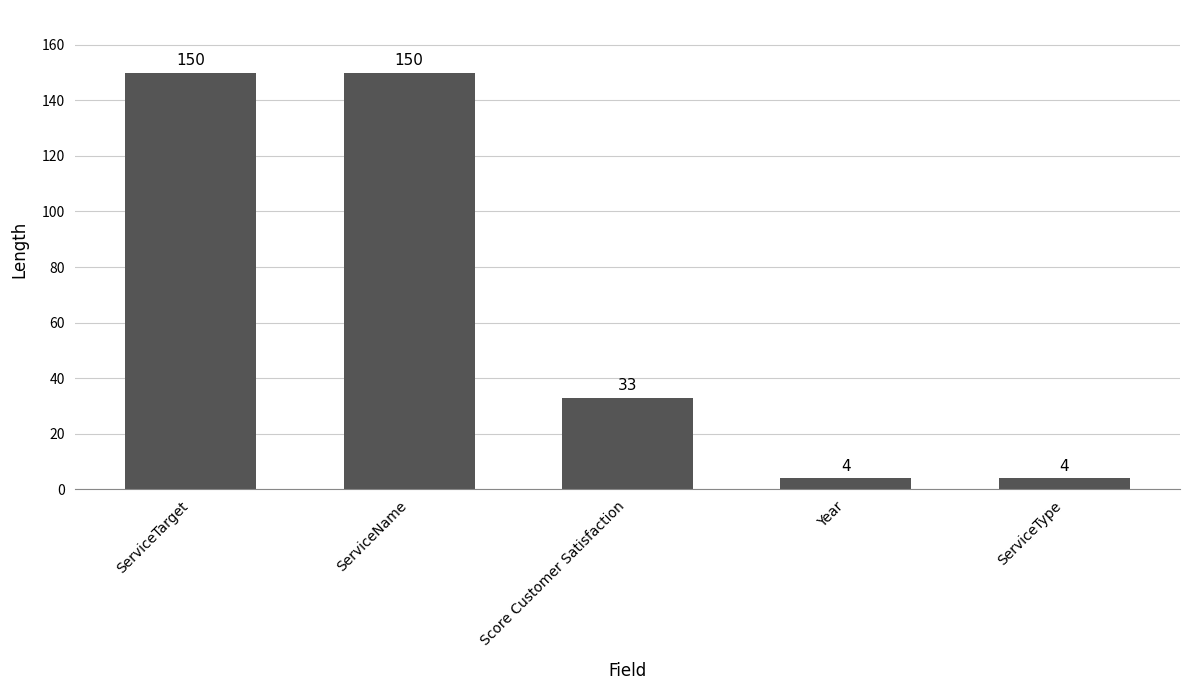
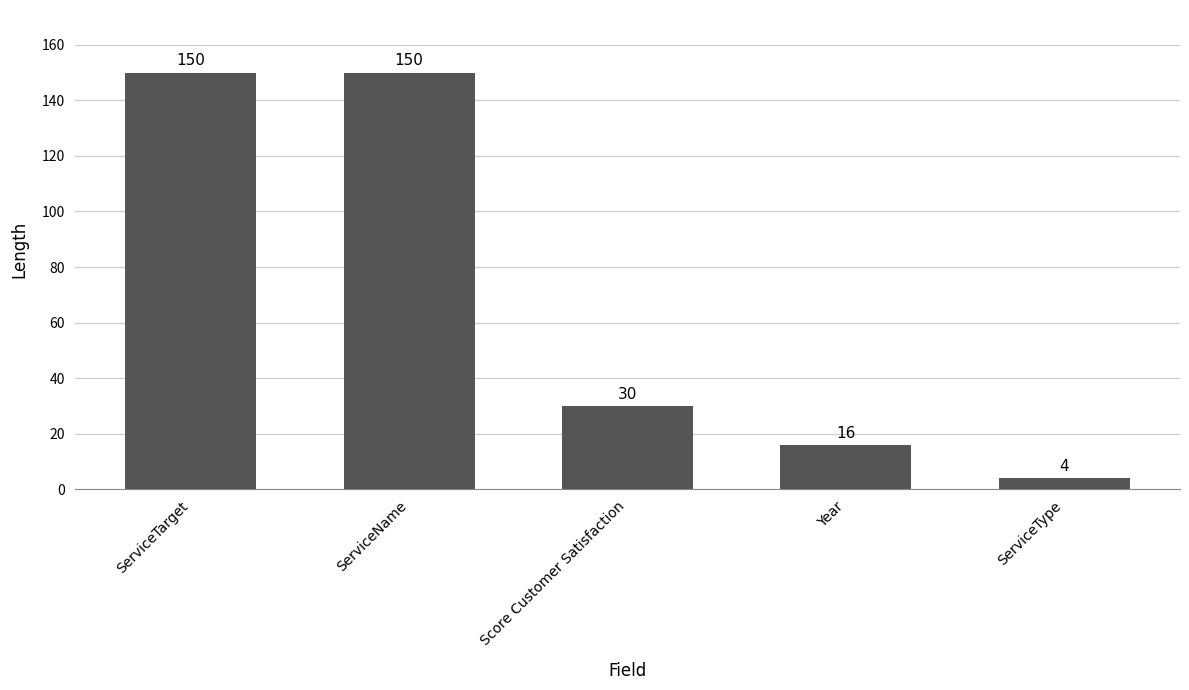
Score Customer Satisfaction: 33 -> 30
Year: 4 -> 16
